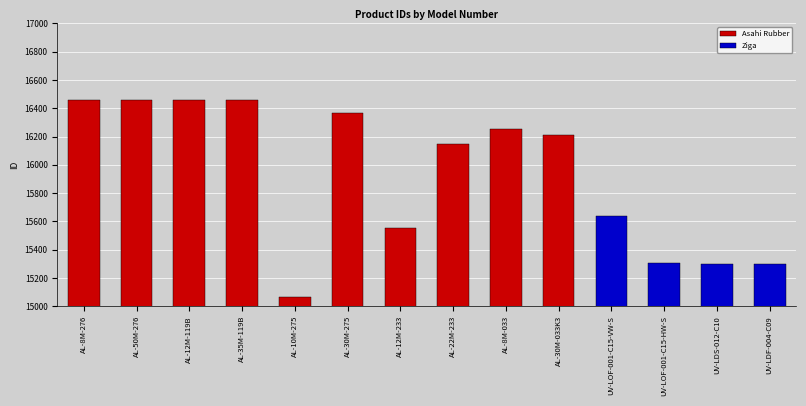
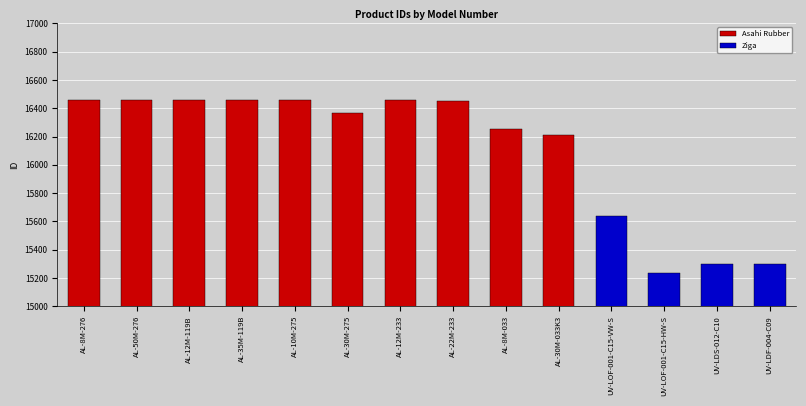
AL-10M-275: 15070 -> 16460
AL-12M-233: 15560 -> 16460
AL-22M-233: 16150 -> 16460
UV-LOF-001-C15-HW-S: 15300 -> 15240
